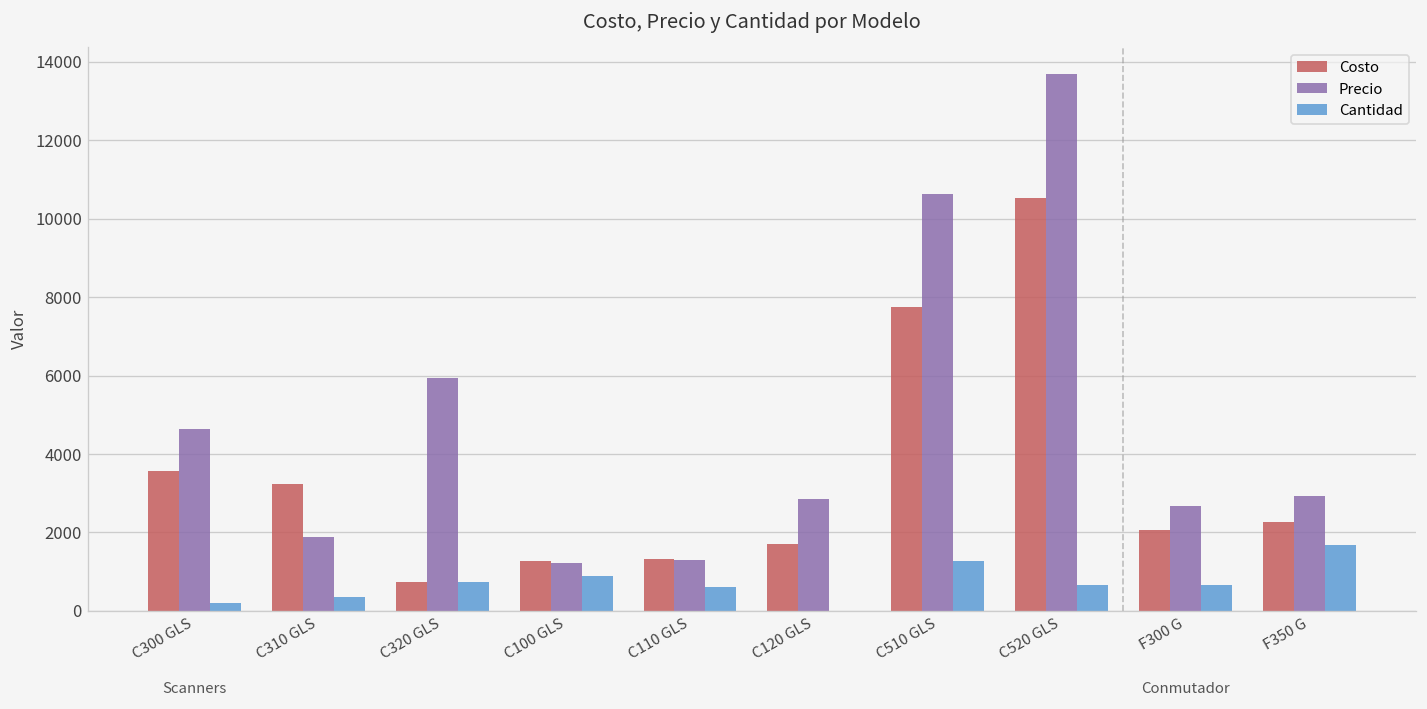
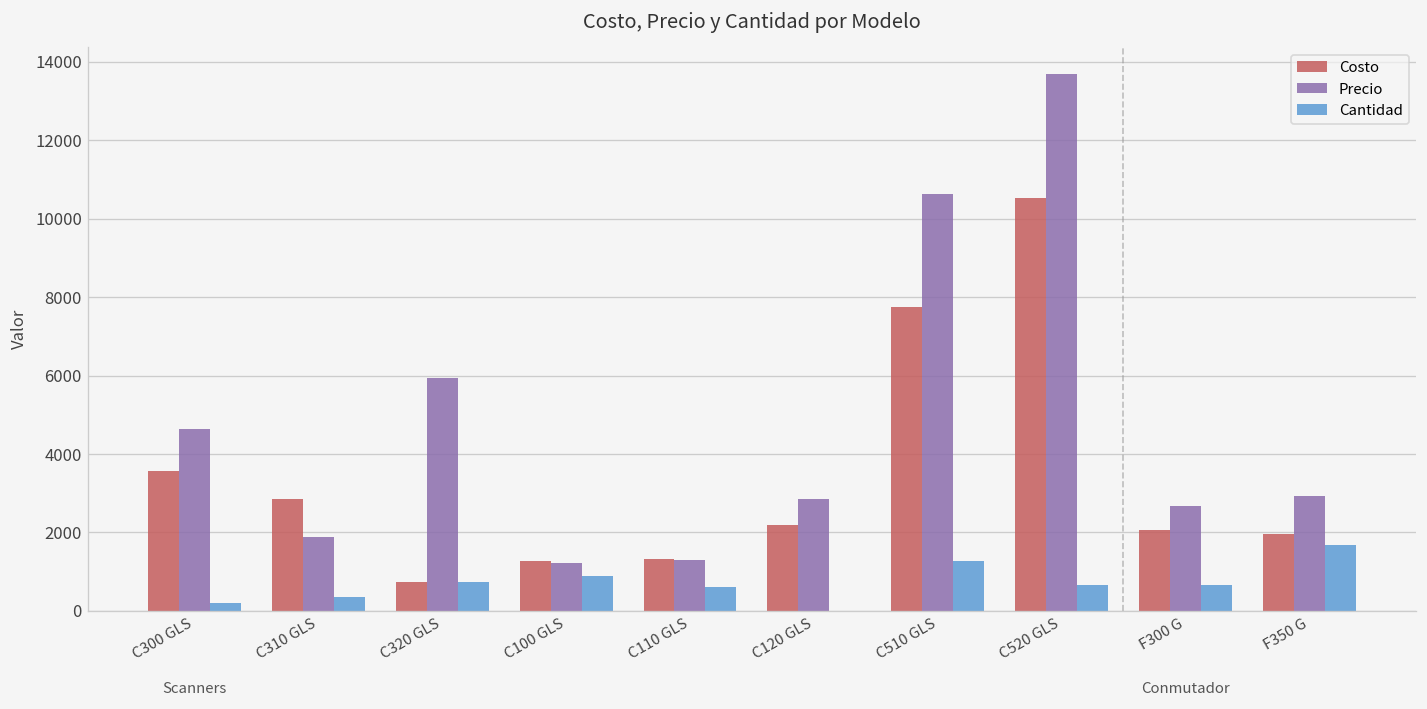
Costo, C310 GLS: 3200 -> 2900
Costo, C120 GLS: 1700 -> 2200
Costo, F350 G: 2300 -> 1900
